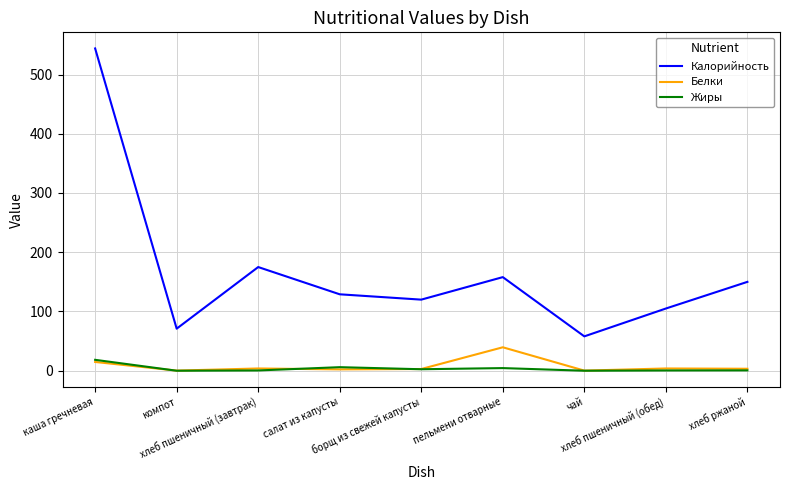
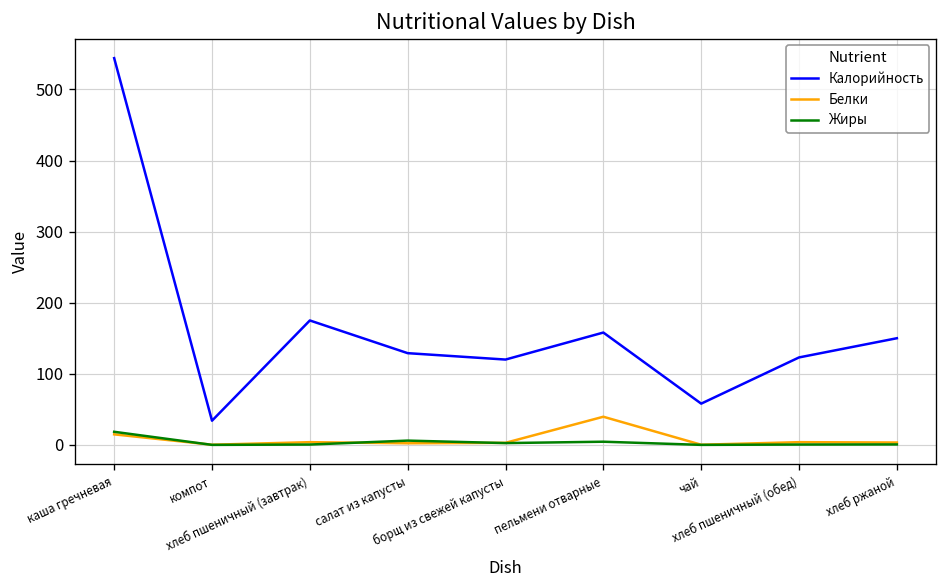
Калорийность, компот: 70 -> 30
Калорийность, хлеб пшеничный (обед): 110 -> 120
